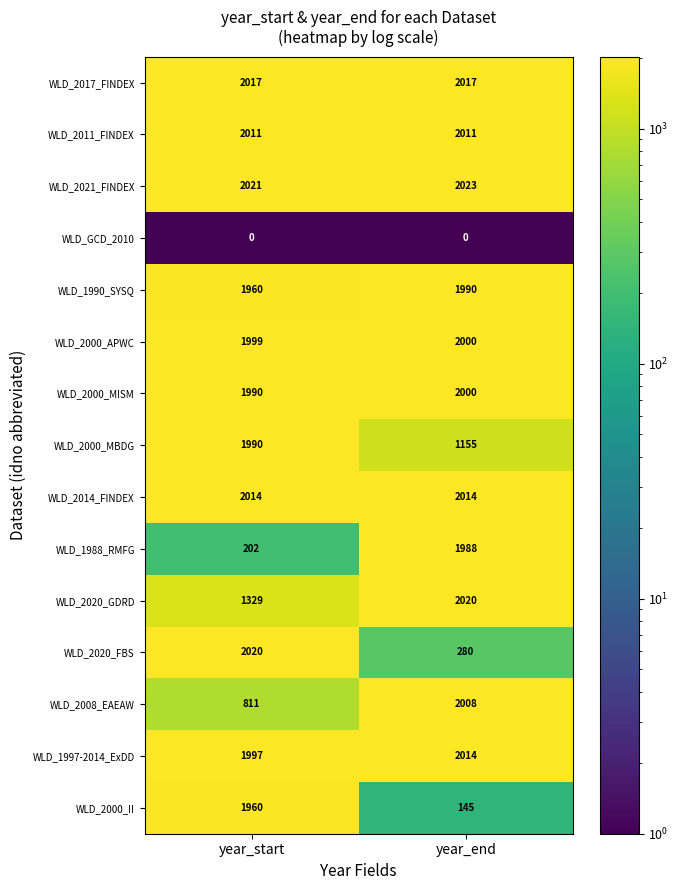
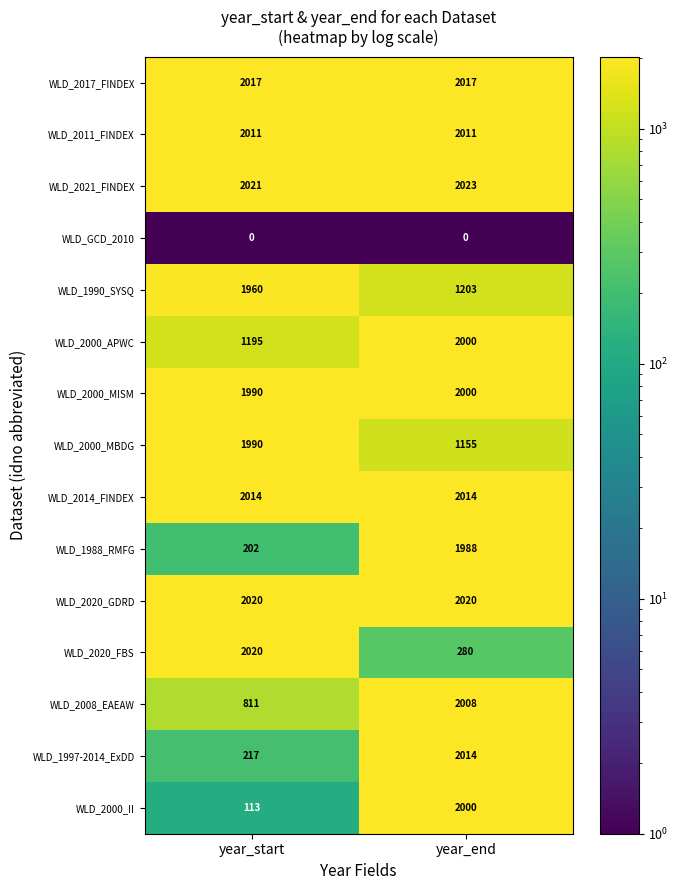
WLD_1990_SYSQ, year_end: 1990 -> 1203
WLD_2000_APWC, year_start: 1999 -> 1195
WLD_2020_GDRD, year_start: 1329 -> 2020
WLD_1997-2014_ExDD, year_start: 1997 -> 217
WLD_2000_II, year_start: 1960 -> 113
WLD_2000_II, year_end: 145 -> 2000
